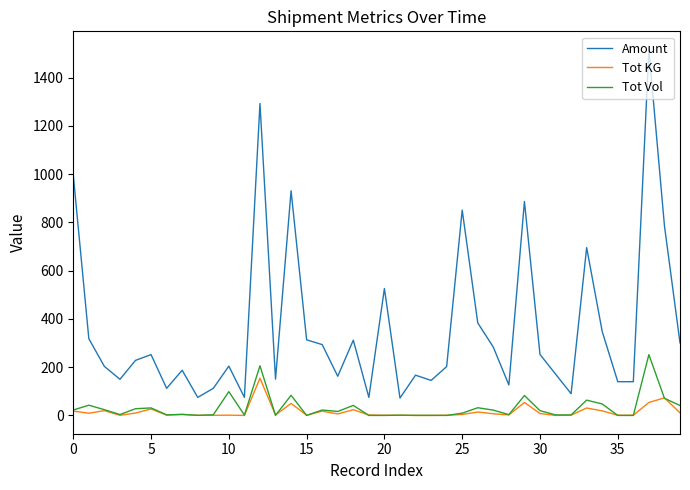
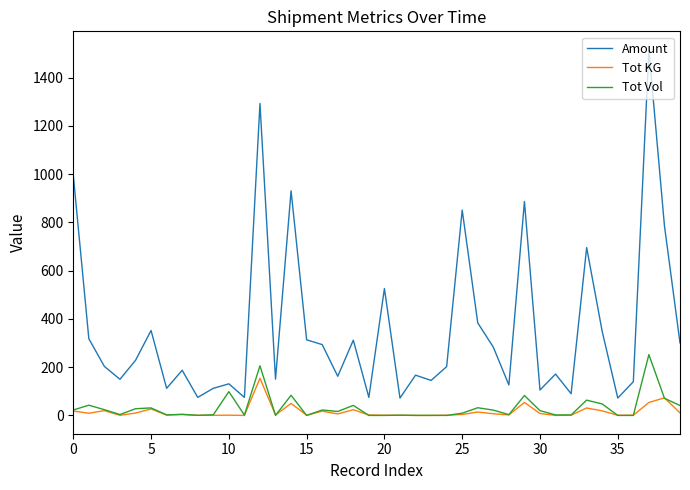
Amount, 5: 250 -> 350
Amount, 10: 200 -> 130
Amount, 30: 250 -> 110
Amount, 35: 140 -> 70
